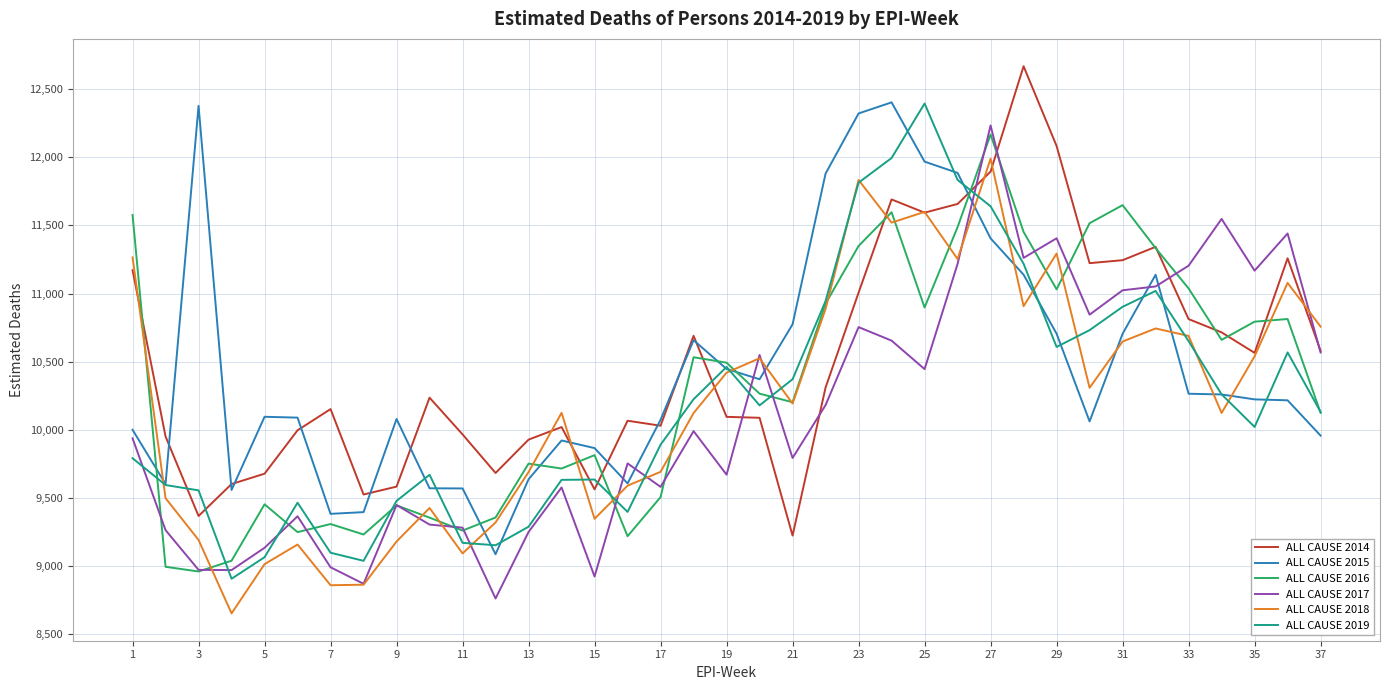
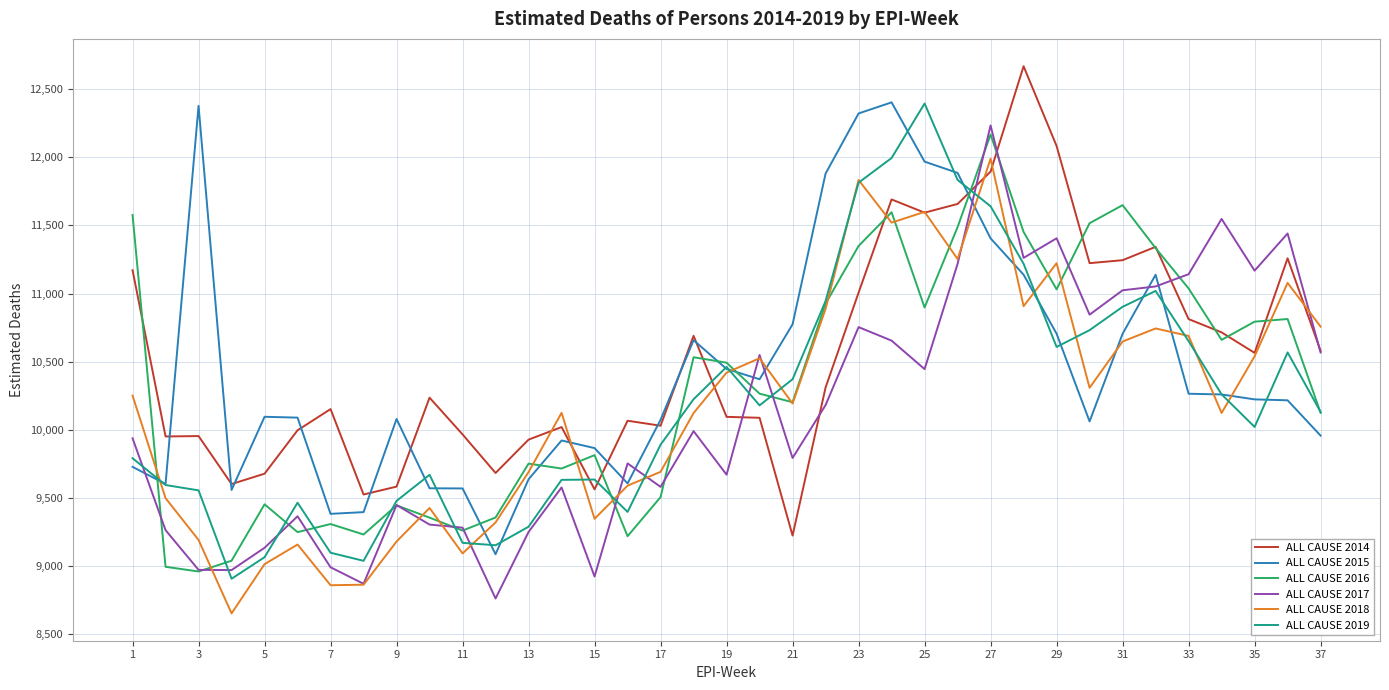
ALL CAUSE 2015, 1: 10,000 -> 9,730
ALL CAUSE 2018, 1: 11,270 -> 10,250
ALL CAUSE 2014, 3: 9,370 -> 9,950
ALL CAUSE 2018, 29: 11,290 -> 11,220
ALL CAUSE 2017, 33: 11,200 -> 11,140
